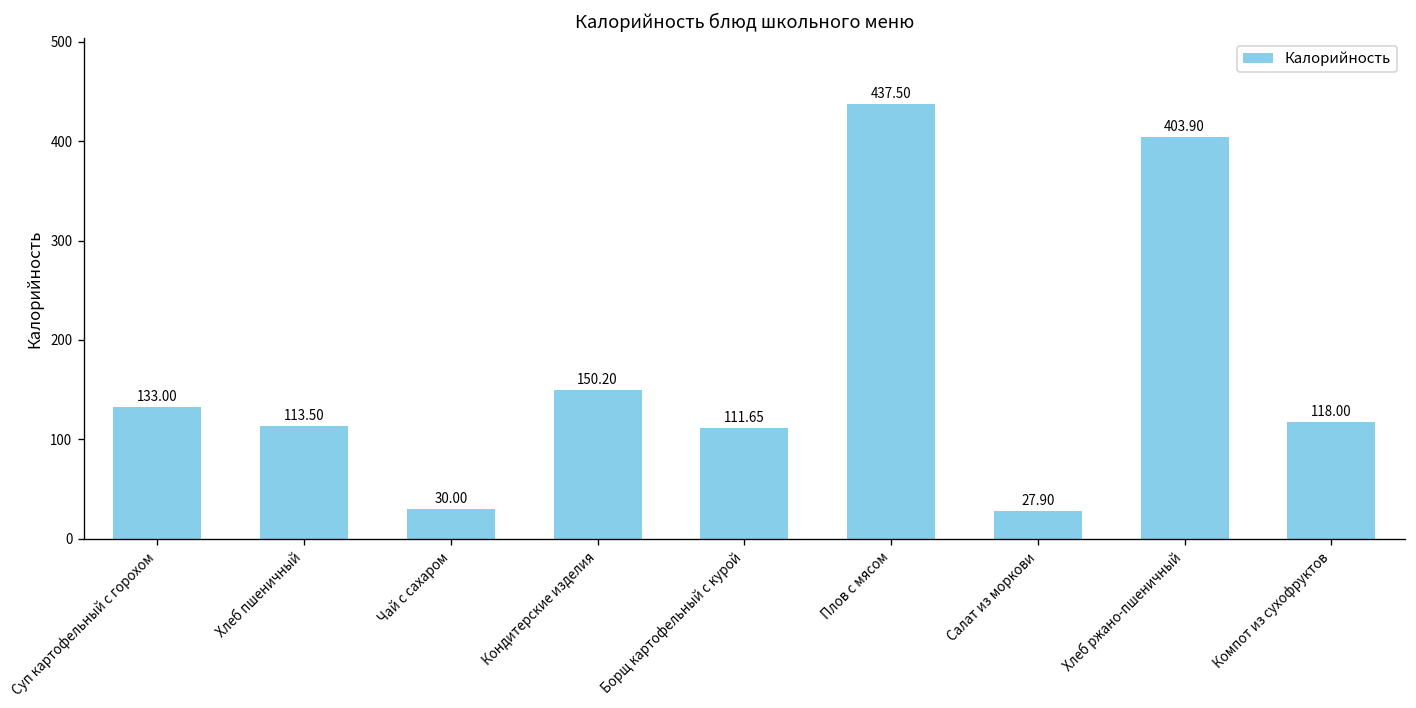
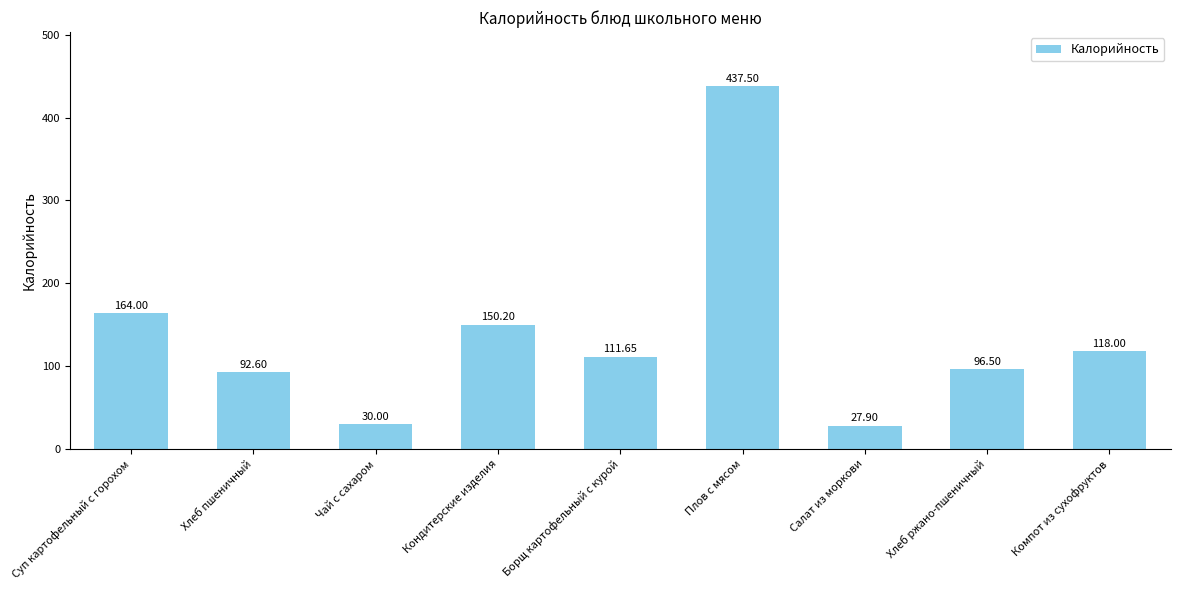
Суп картофельный с горохом: 133.00 -> 164.00
Хлеб пшеничный: 113.50 -> 92.60
Хлеб ржано-пшеничный: 403.90 -> 96.50
